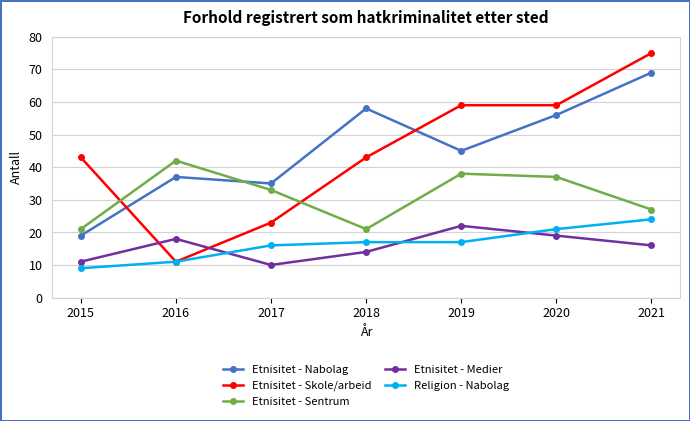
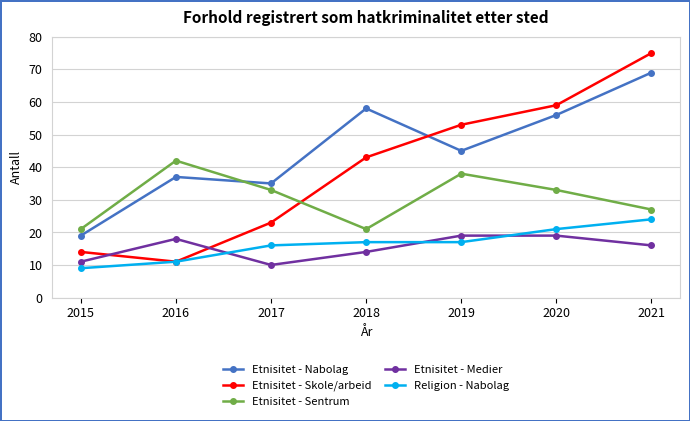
Etnisitet - Skole/arbeid, 2015: 43 -> 14
Etnisitet - Skole/arbeid, 2019: 59 -> 53
Etnisitet - Medier, 2019: 22 -> 19
Etnisitet - Sentrum, 2020: 37 -> 33
